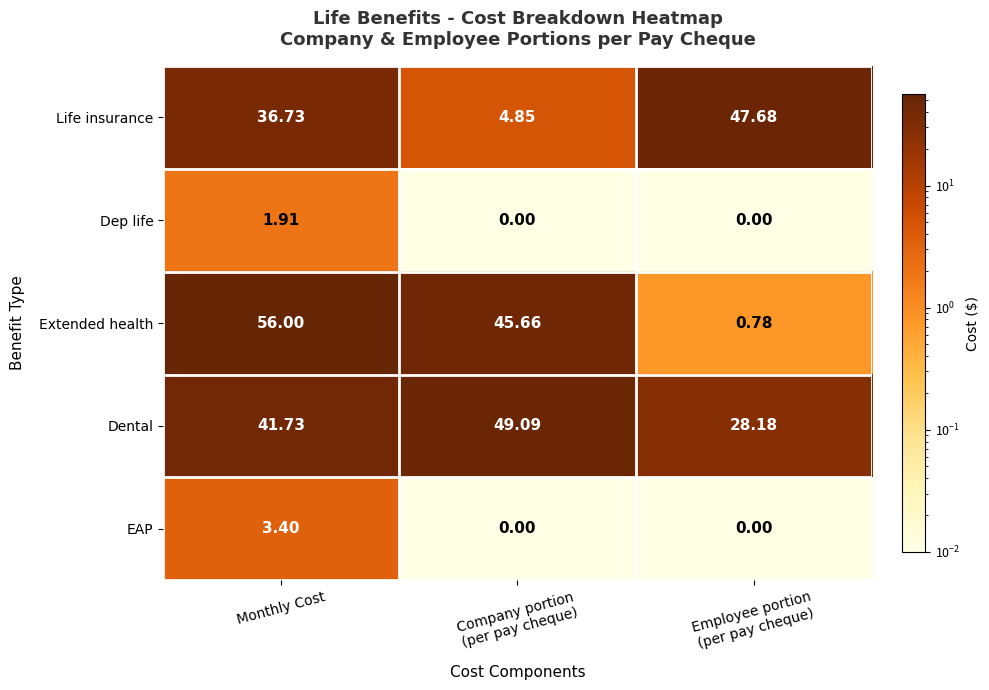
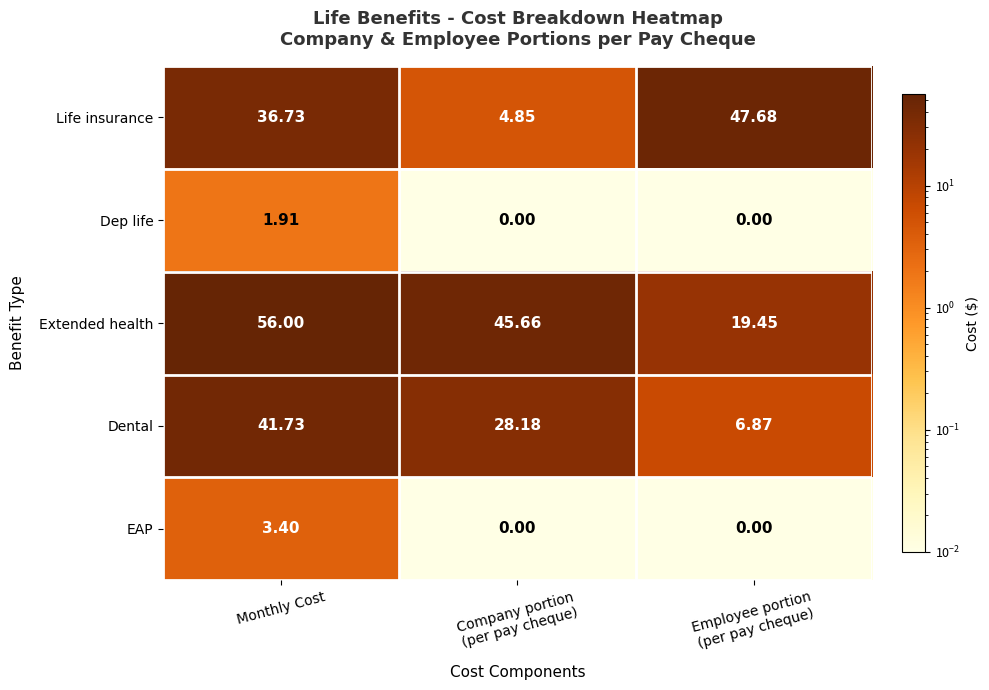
Extended health, Employee portion (per pay cheque): 0.78 -> 19.45
Dental, Company portion (per pay cheque): 49.09 -> 28.18
Dental, Employee portion (per pay cheque): 28.18 -> 6.87
